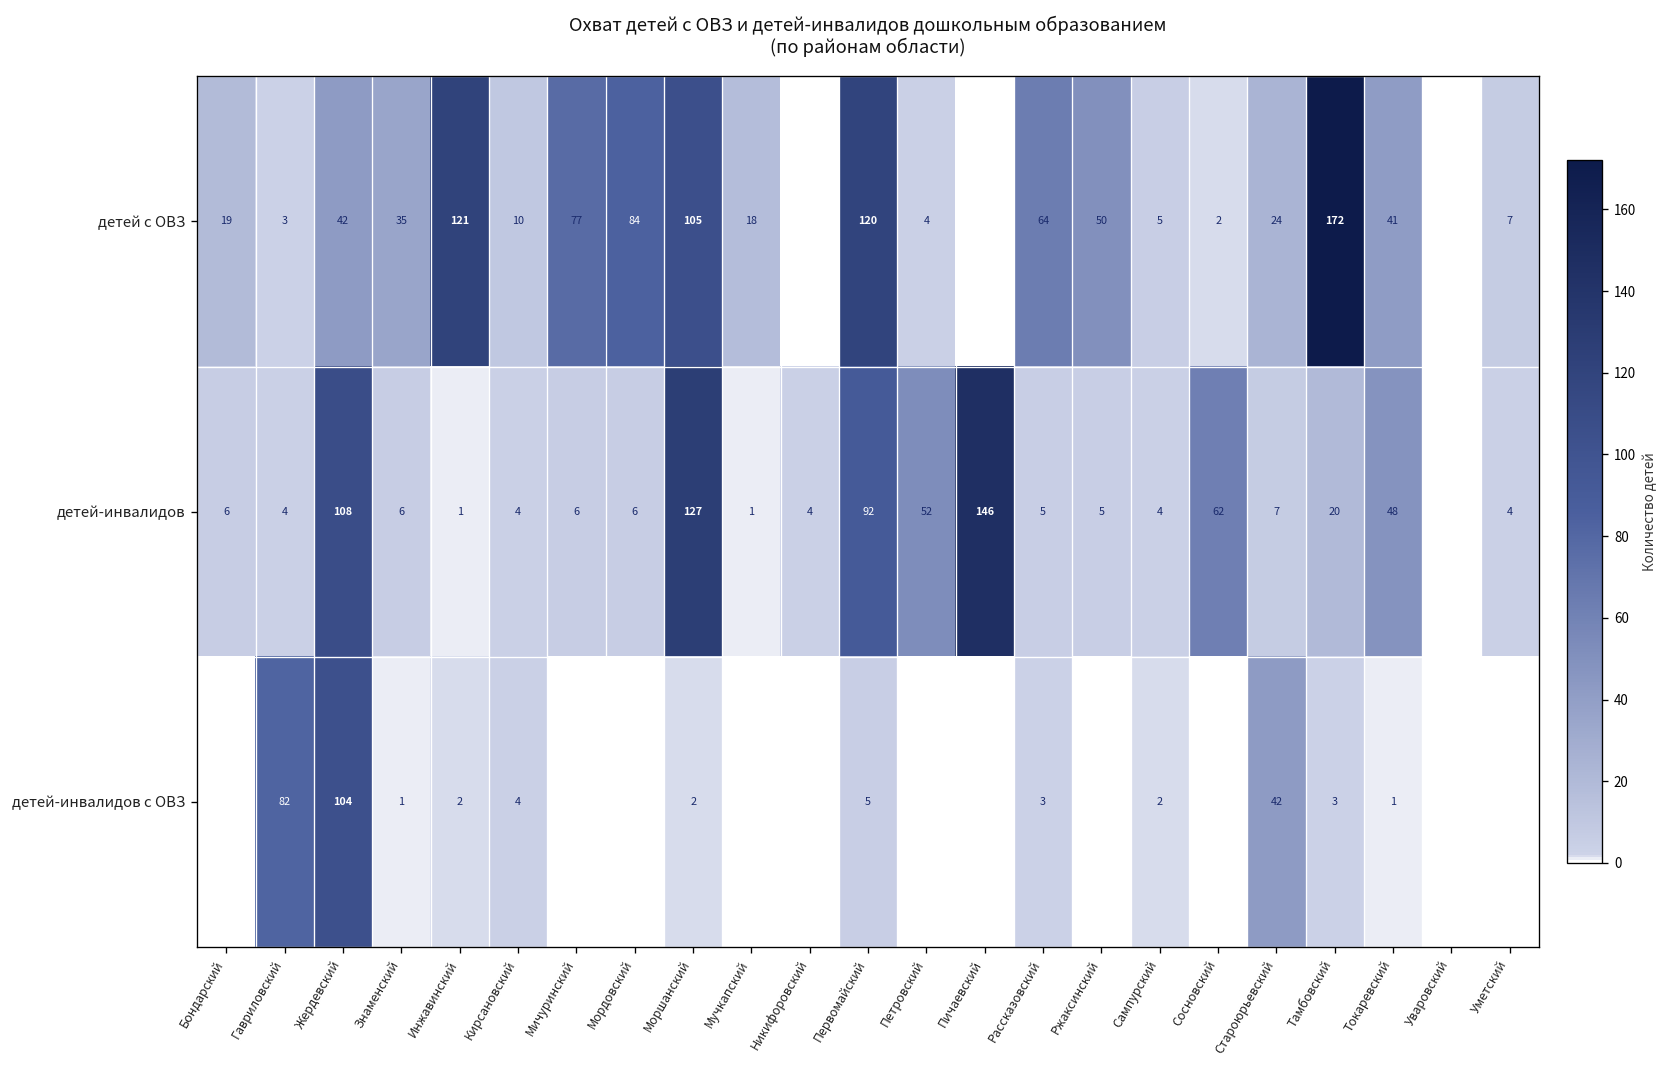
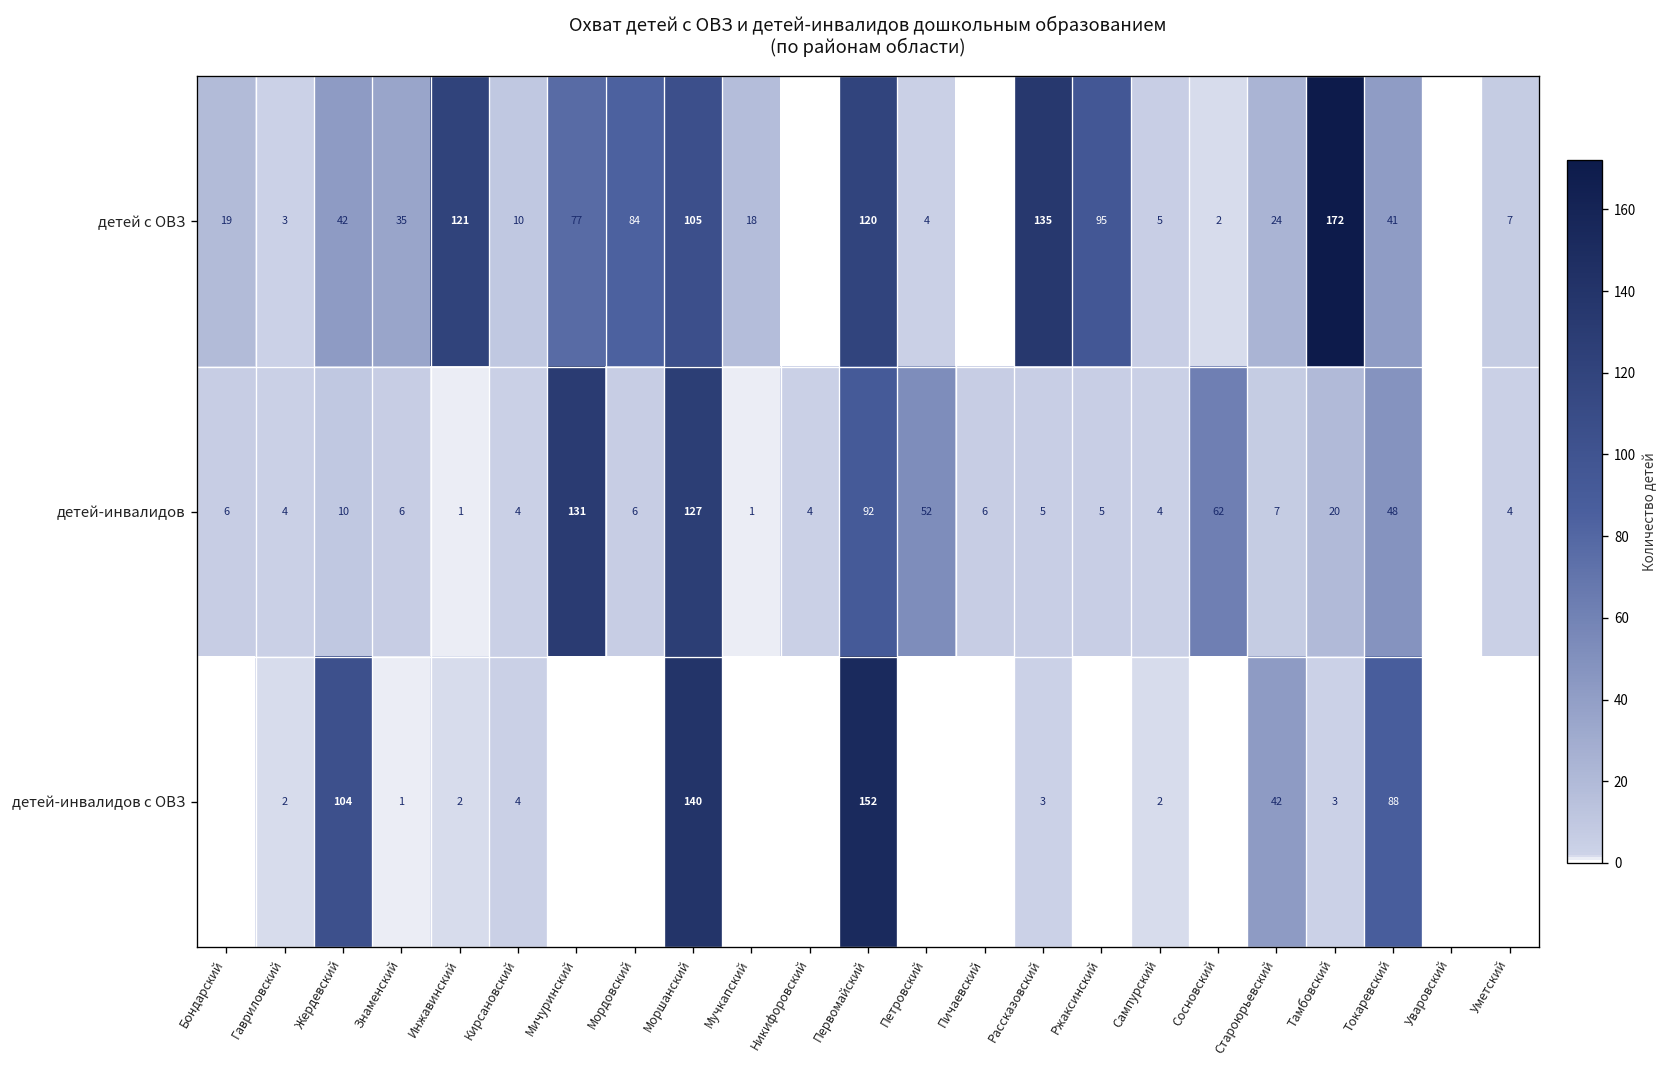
детей с ОВЗ, Рассказовский: 64 -> 135
детей с ОВЗ, Ржаксинский: 50 -> 95
детей-инвалидов, Жердевский: 108 -> 10
детей-инвалидов, Мичуринский: 6 -> 131
детей-инвалидов, Пичаевский: 146 -> 6
детей-инвалидов с ОВЗ, Гавриловский: 82 -> 2
детей-инвалидов с ОВЗ, Моршанский: 2 -> 140
детей-инвалидов с ОВЗ, Первомайский: 5 -> 152
детей-инвалидов с ОВЗ, Токаревский: 1 -> 88
